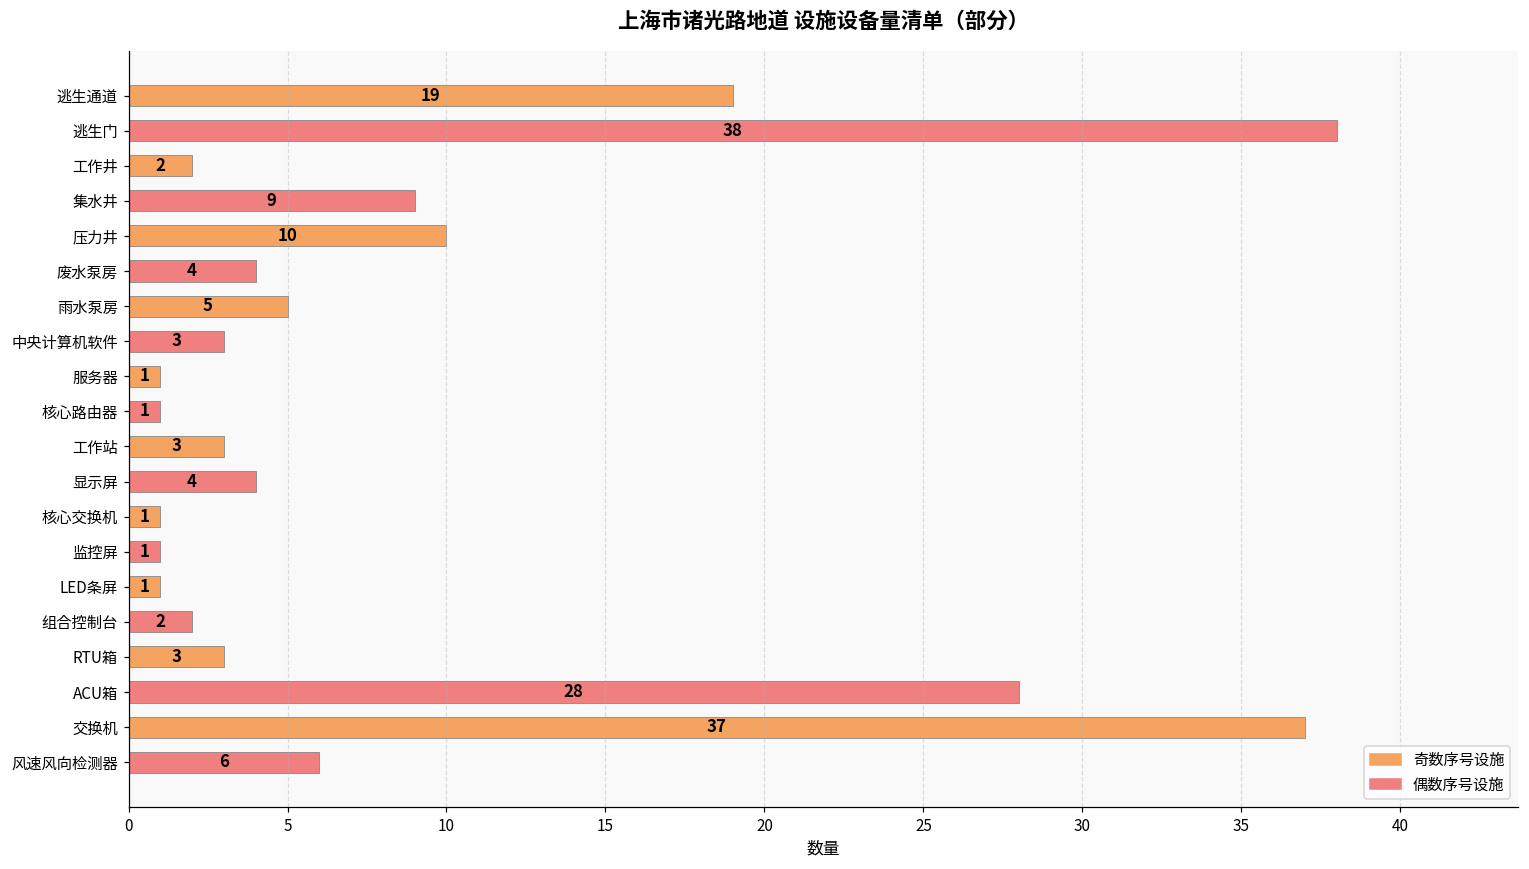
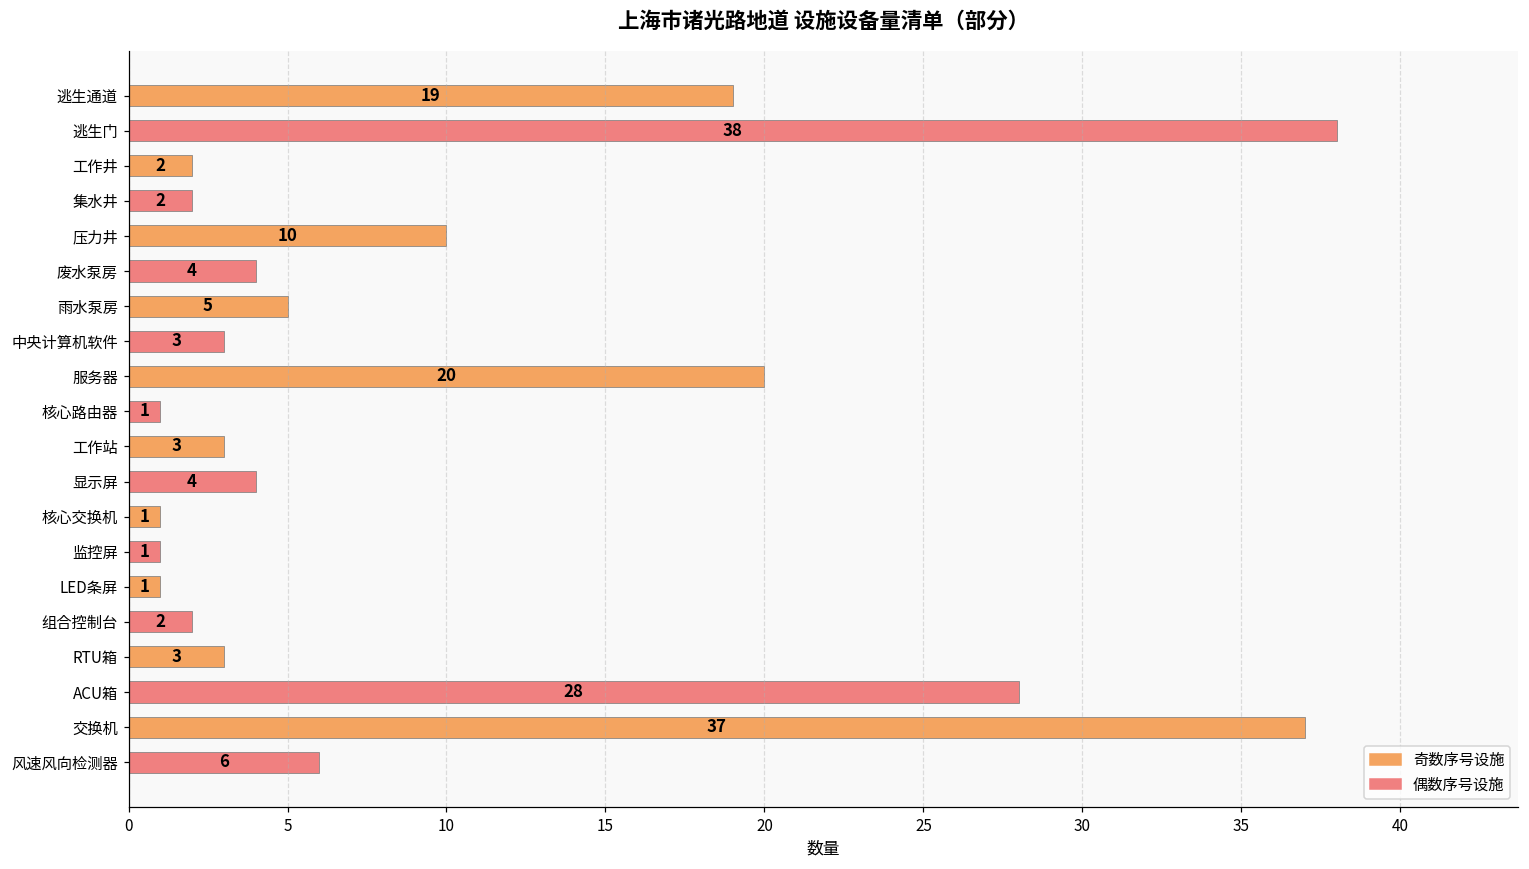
集水井: 9 -> 2
服务器: 1 -> 20
